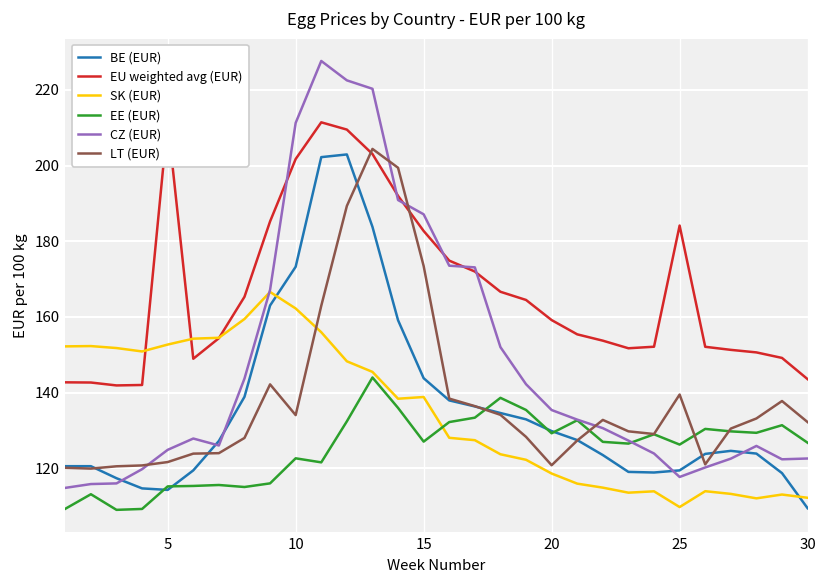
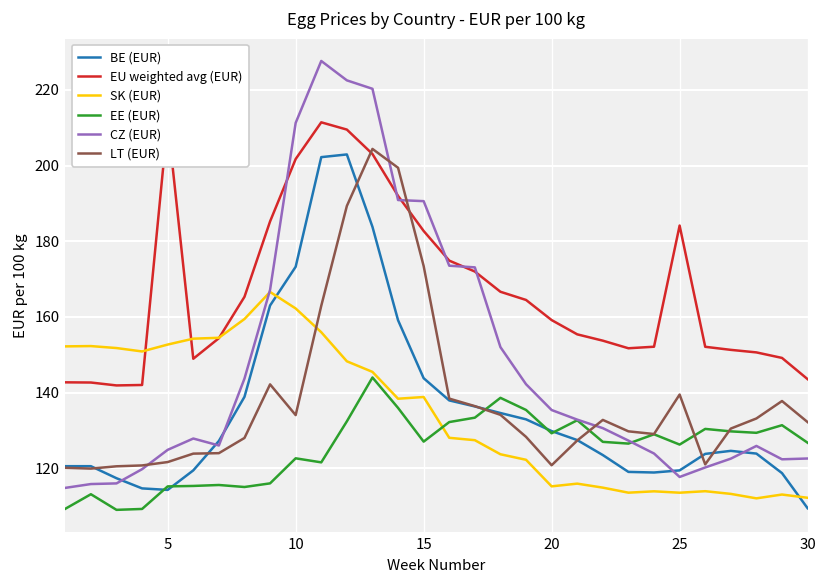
CZ (EUR), 15: 187 -> 191
SK (EUR), 20: 119 -> 115
SK (EUR), 25: 110 -> 114
